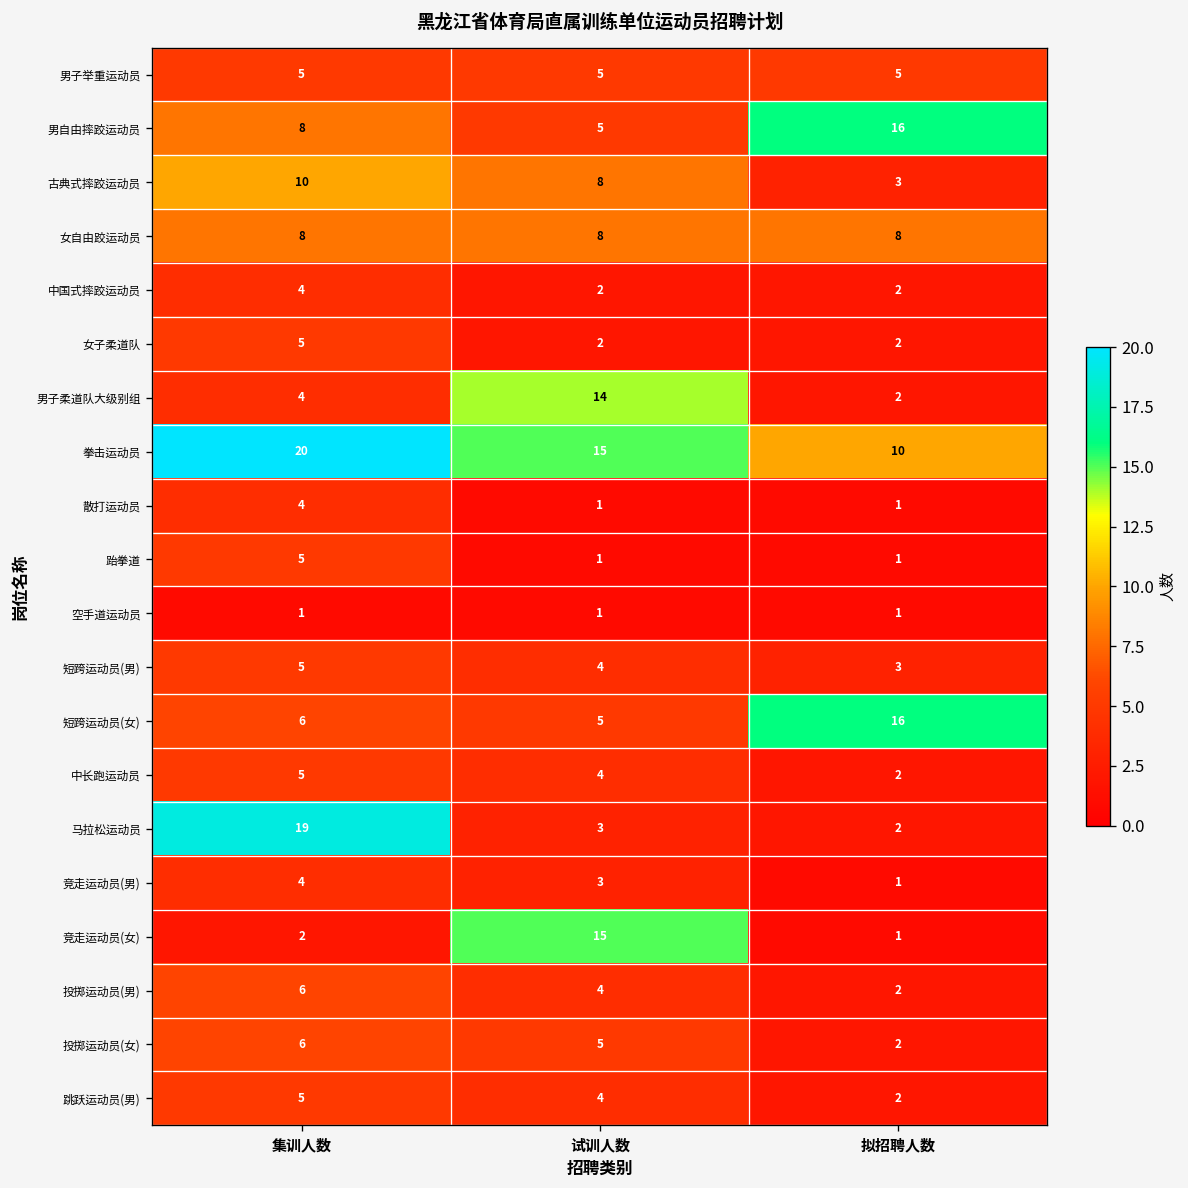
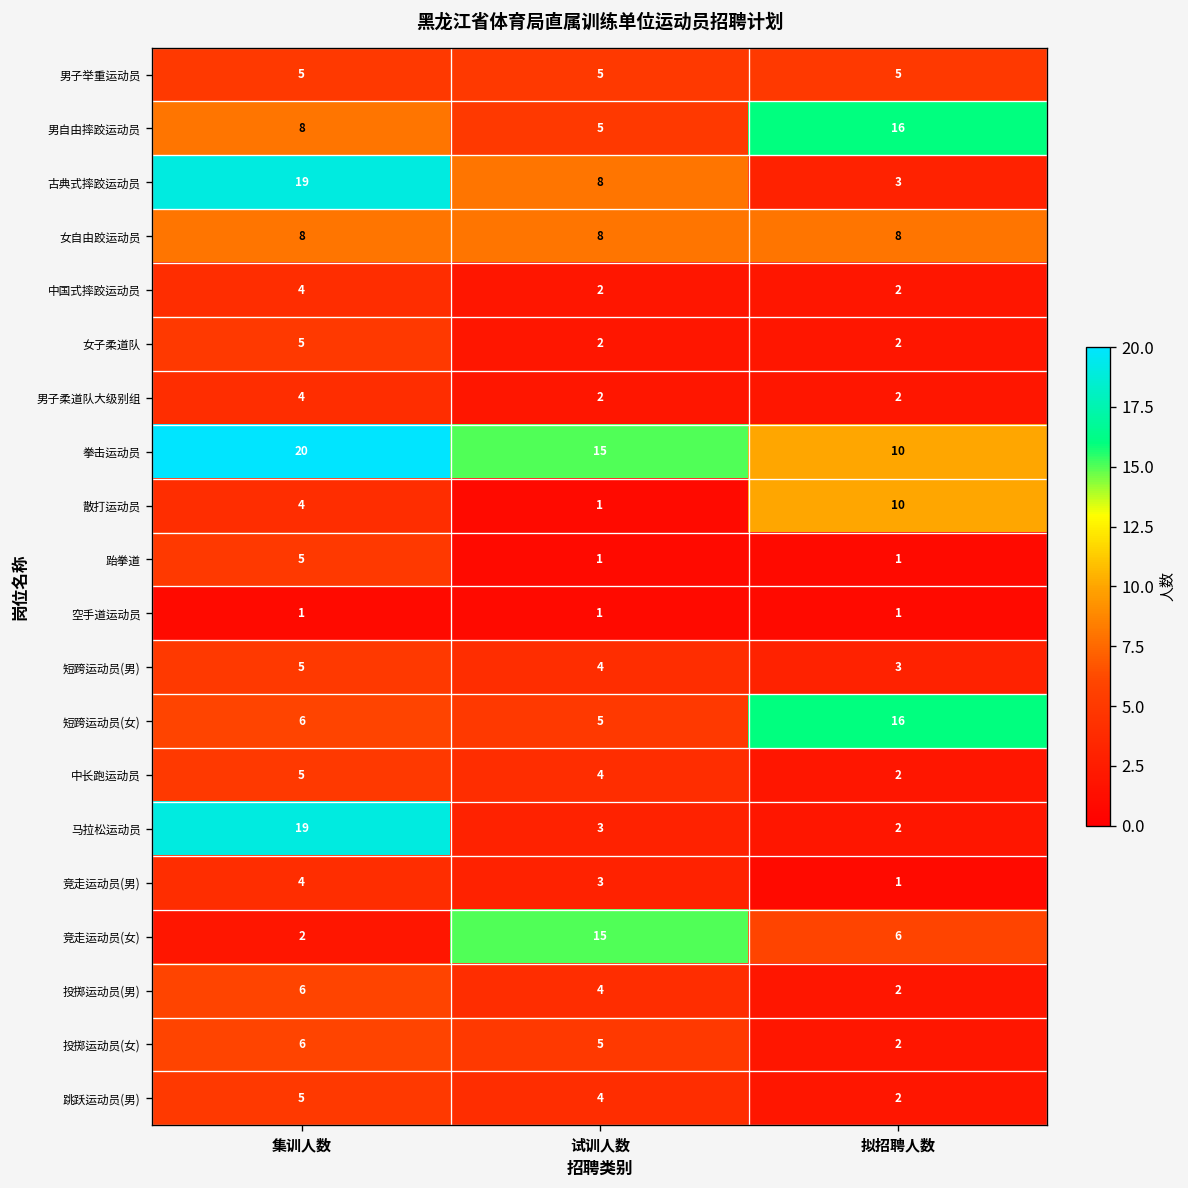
古典式摔跤运动员, 集训人数: 10 -> 19
男子柔道队大级别组, 试训人数: 14 -> 2
散打运动员, 拟招聘人数: 1 -> 10
竞走运动员(女), 拟招聘人数: 1 -> 6
